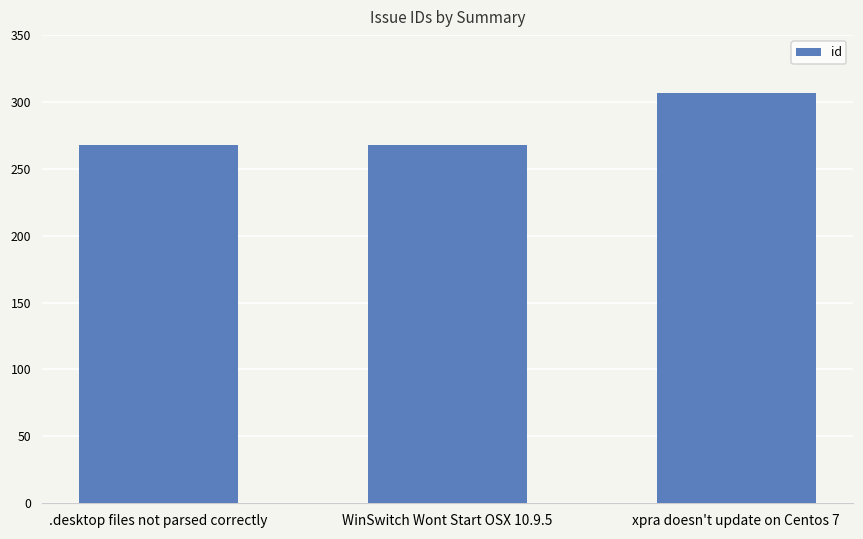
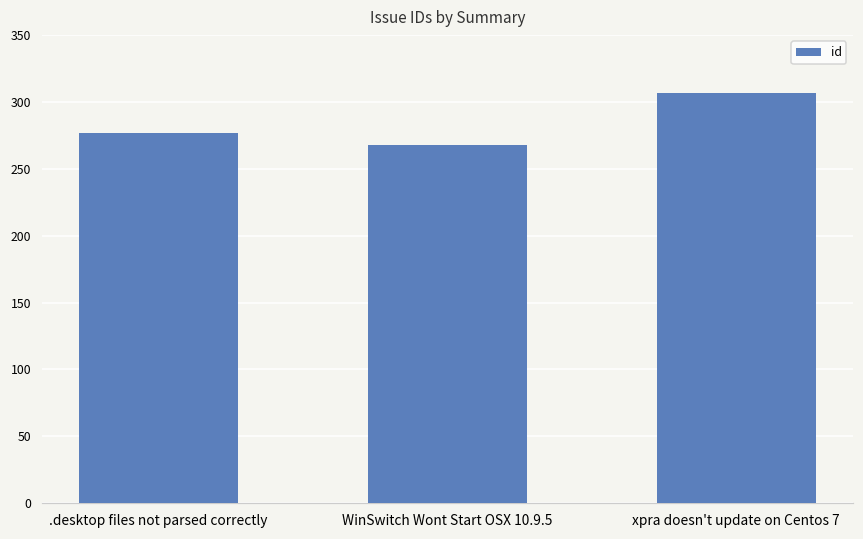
.desktop files not parsed correctly: 268 -> 277
